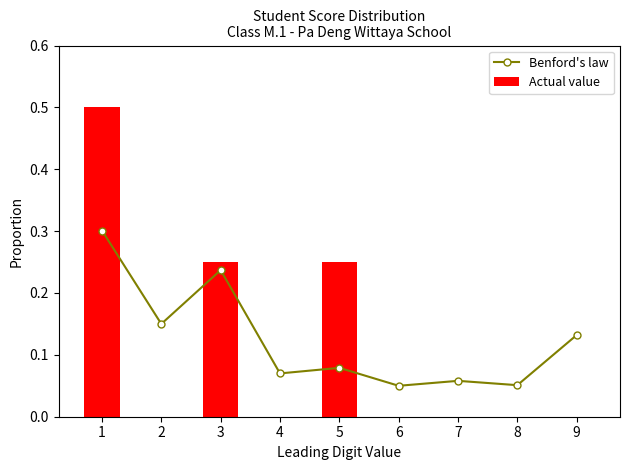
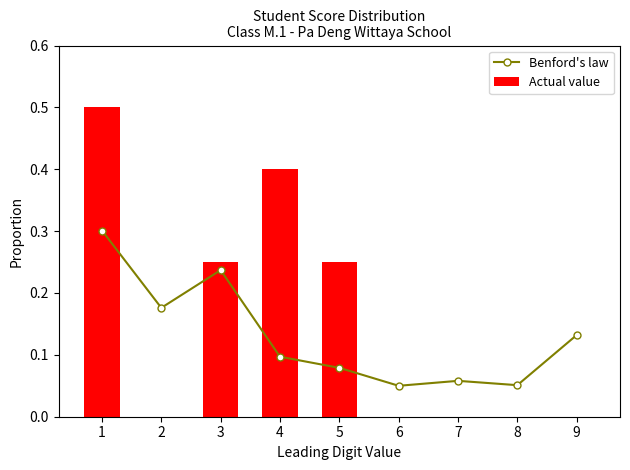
Benford's law, 2: 0.15 -> 0.18
Benford's law, 4: 0.07 -> 0.10
Actual value, 4: 0.0 -> 0.4
